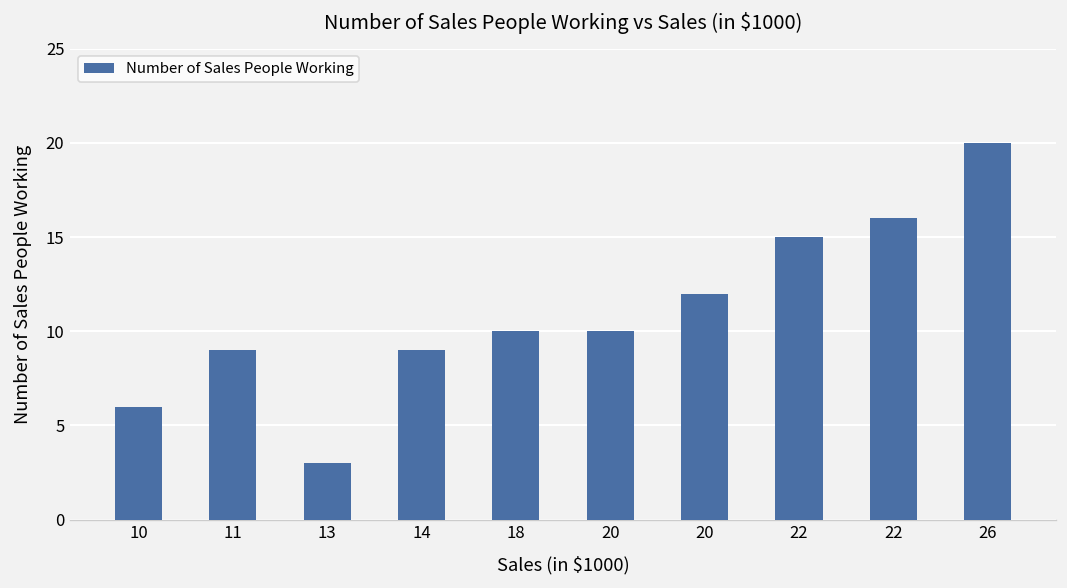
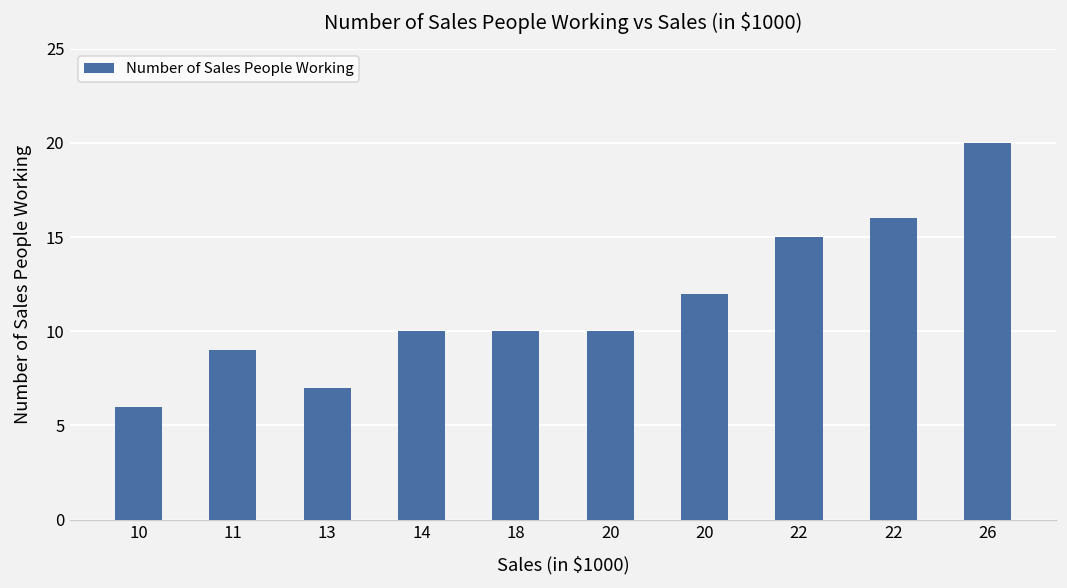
13: 3 -> 7
14: 9 -> 10
